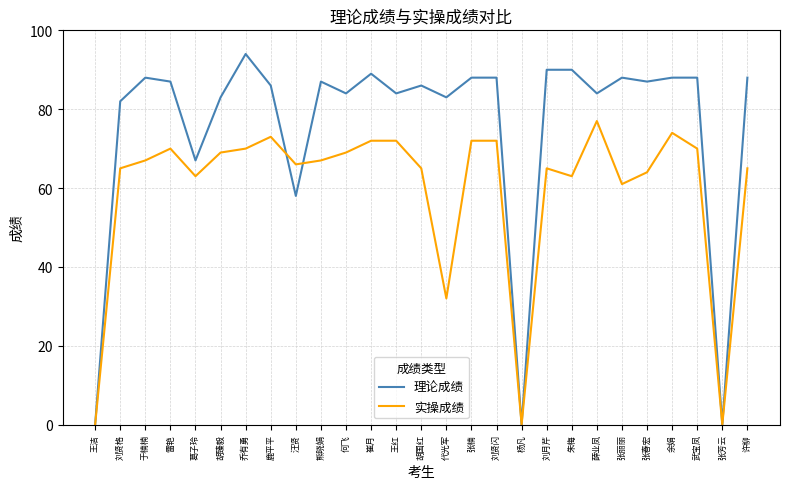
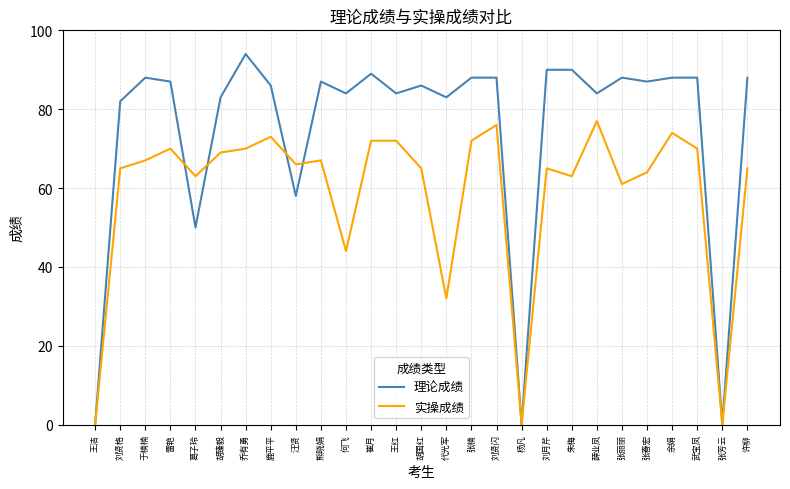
理论成绩, 葛子玲: 67 -> 50
实操成绩, 何飞: 69 -> 44
实操成绩, 刘贤闪: 72 -> 76
